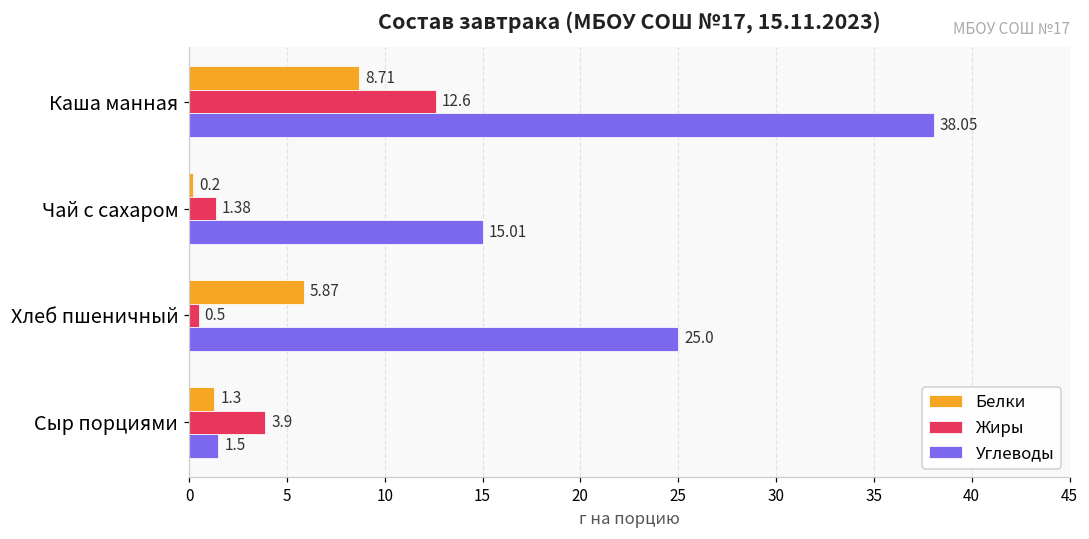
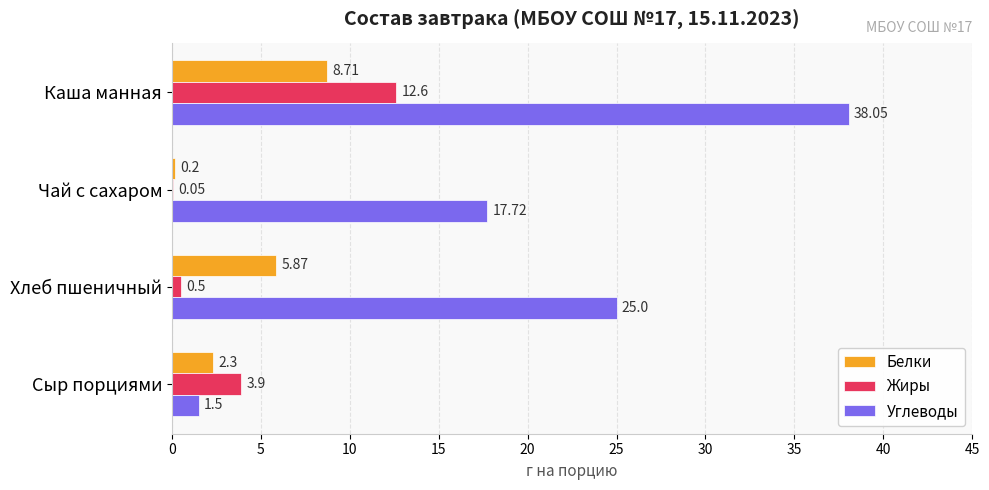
Жиры, Чай с сахаром: 1.38 -> 0.05
Углеводы, Чай с сахаром: 15.01 -> 17.72
Белки, Сыр порциями: 1.3 -> 2.3
